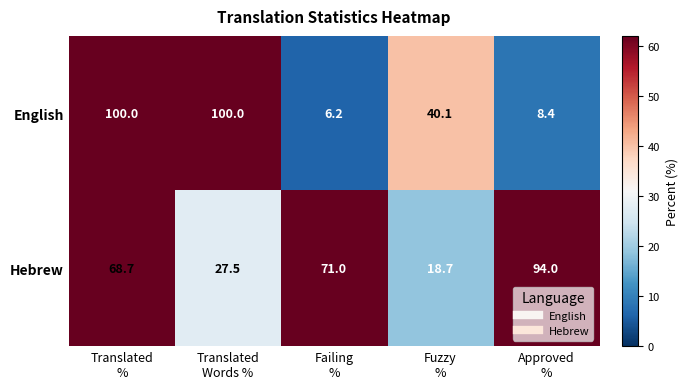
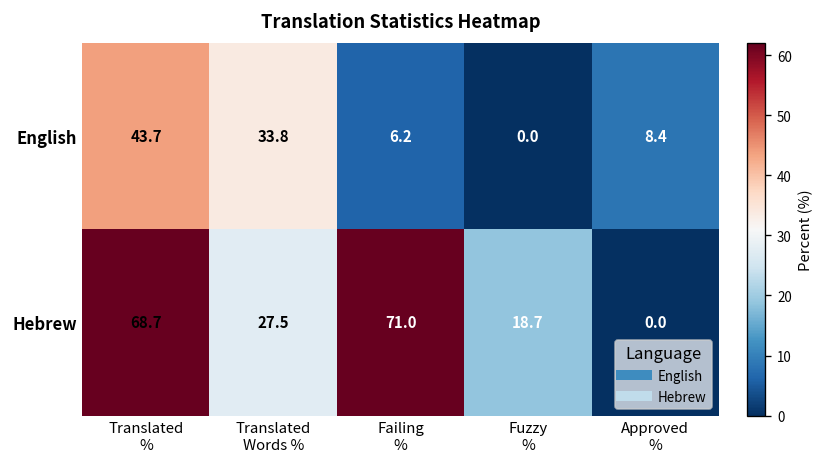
English, Translated %: 100.0 -> 43.7
English, Translated Words %: 100.0 -> 33.8
English, Fuzzy %: 40.1 -> 0.0
Hebrew, Approved %: 94.0 -> 0.0
